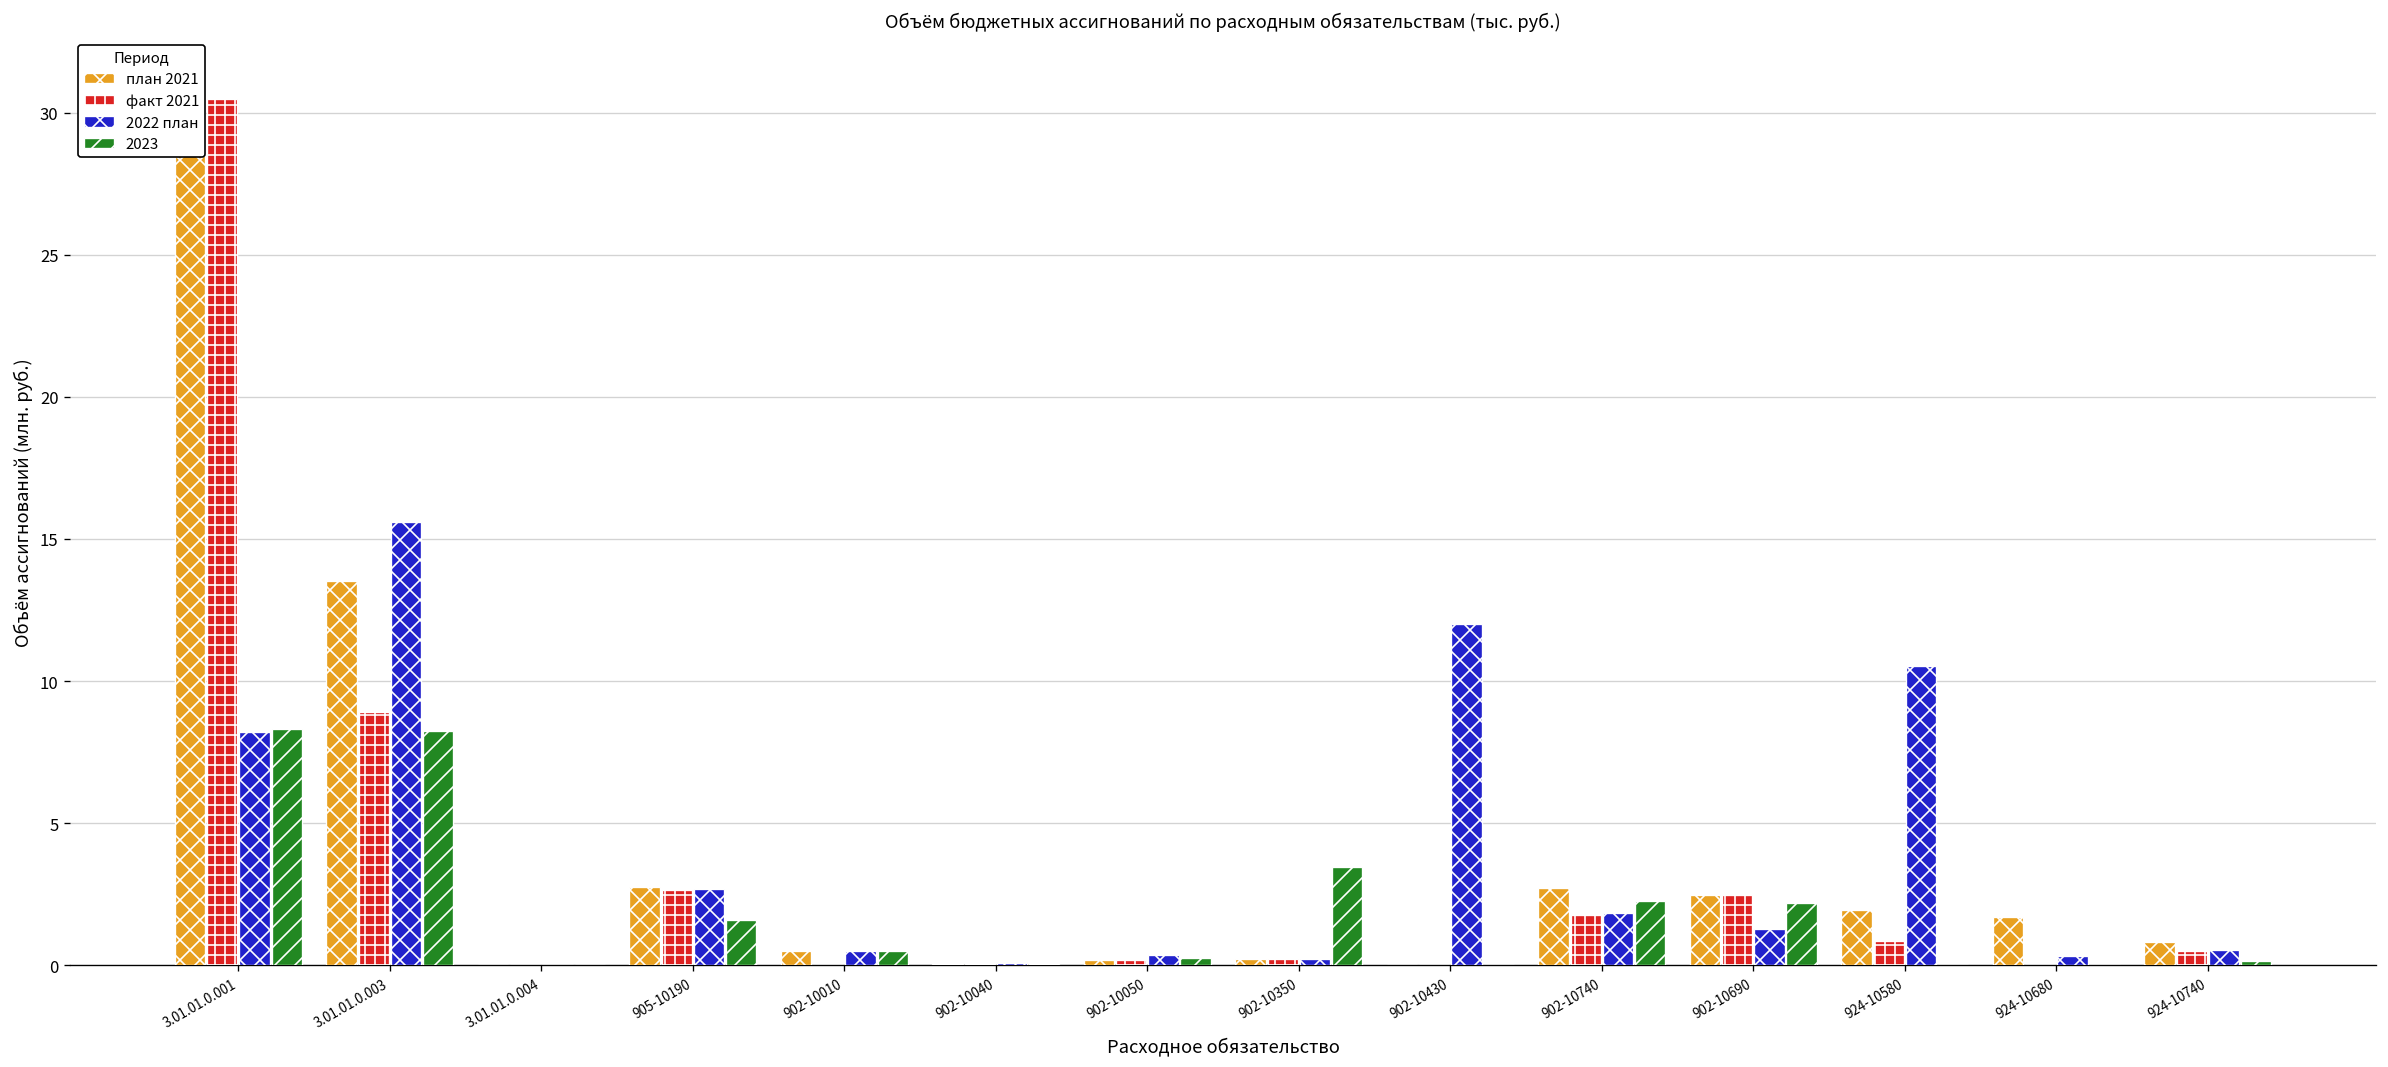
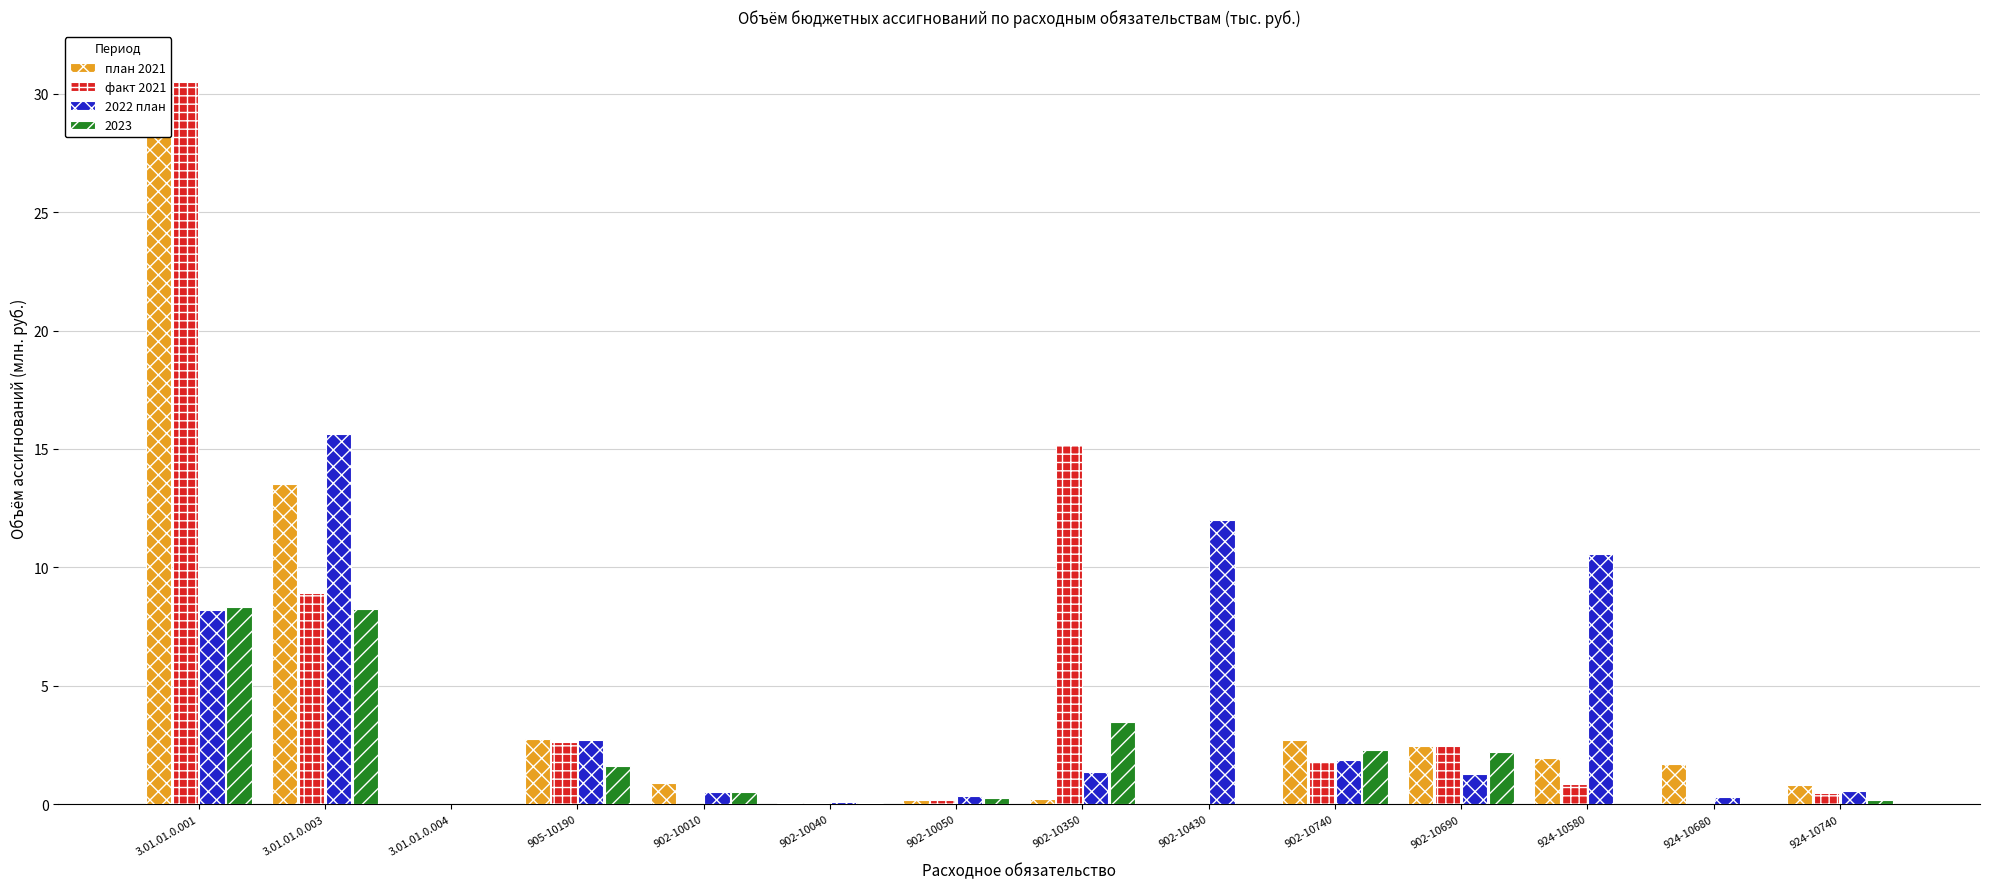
план 2021, 902-10010: 0.5 -> 0.9
факт 2021, 902-10350: 0.2 -> 15.2
2022 план, 902-10350: 0.2 -> 1.4
